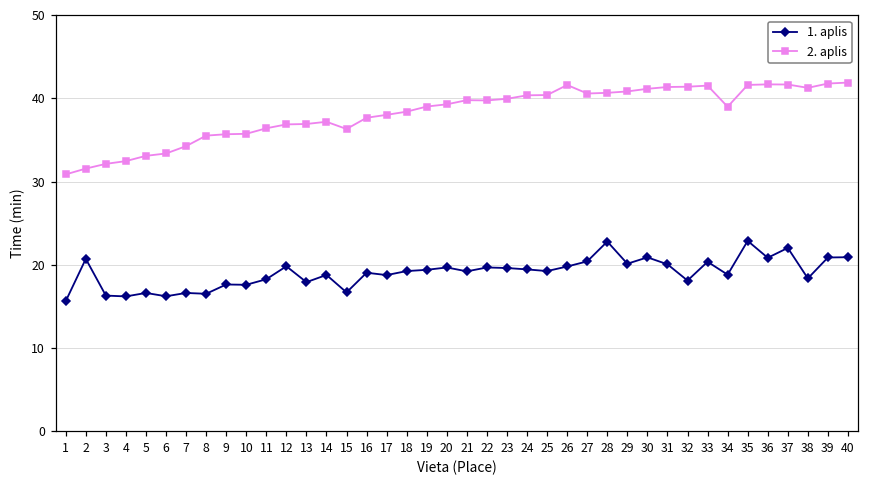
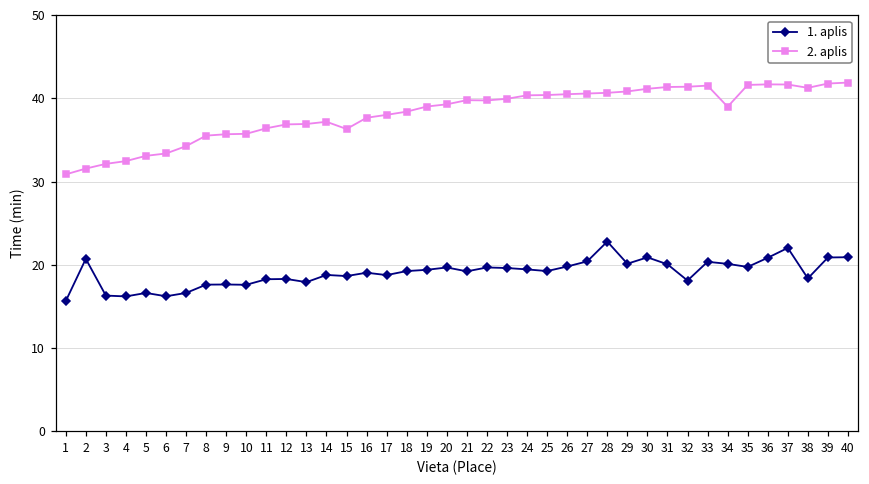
1. aplis, 8: 17 -> 18
1. aplis, 12: 20 -> 18
1. aplis, 15: 17 -> 19
2. aplis, 26: 42 -> 41
1. aplis, 34: 19 -> 20
1. aplis, 35: 23 -> 20
